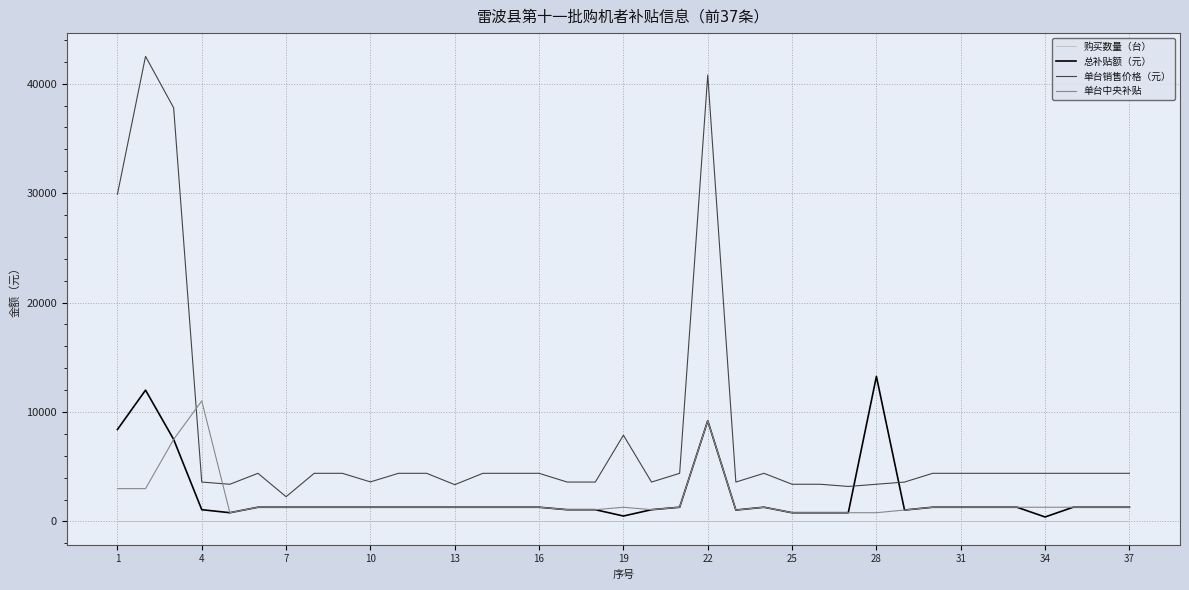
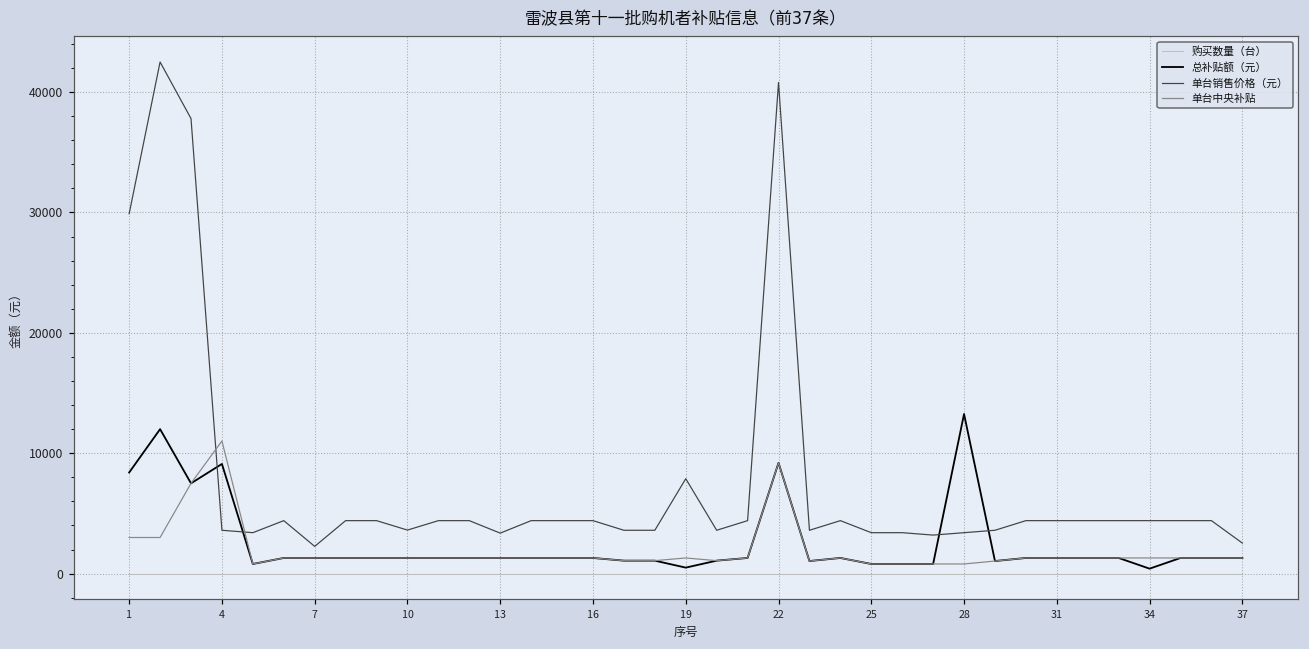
总补贴额（元）, 4: 1100 -> 9100
单台销售价格（元）, 37: 4400 -> 2500
